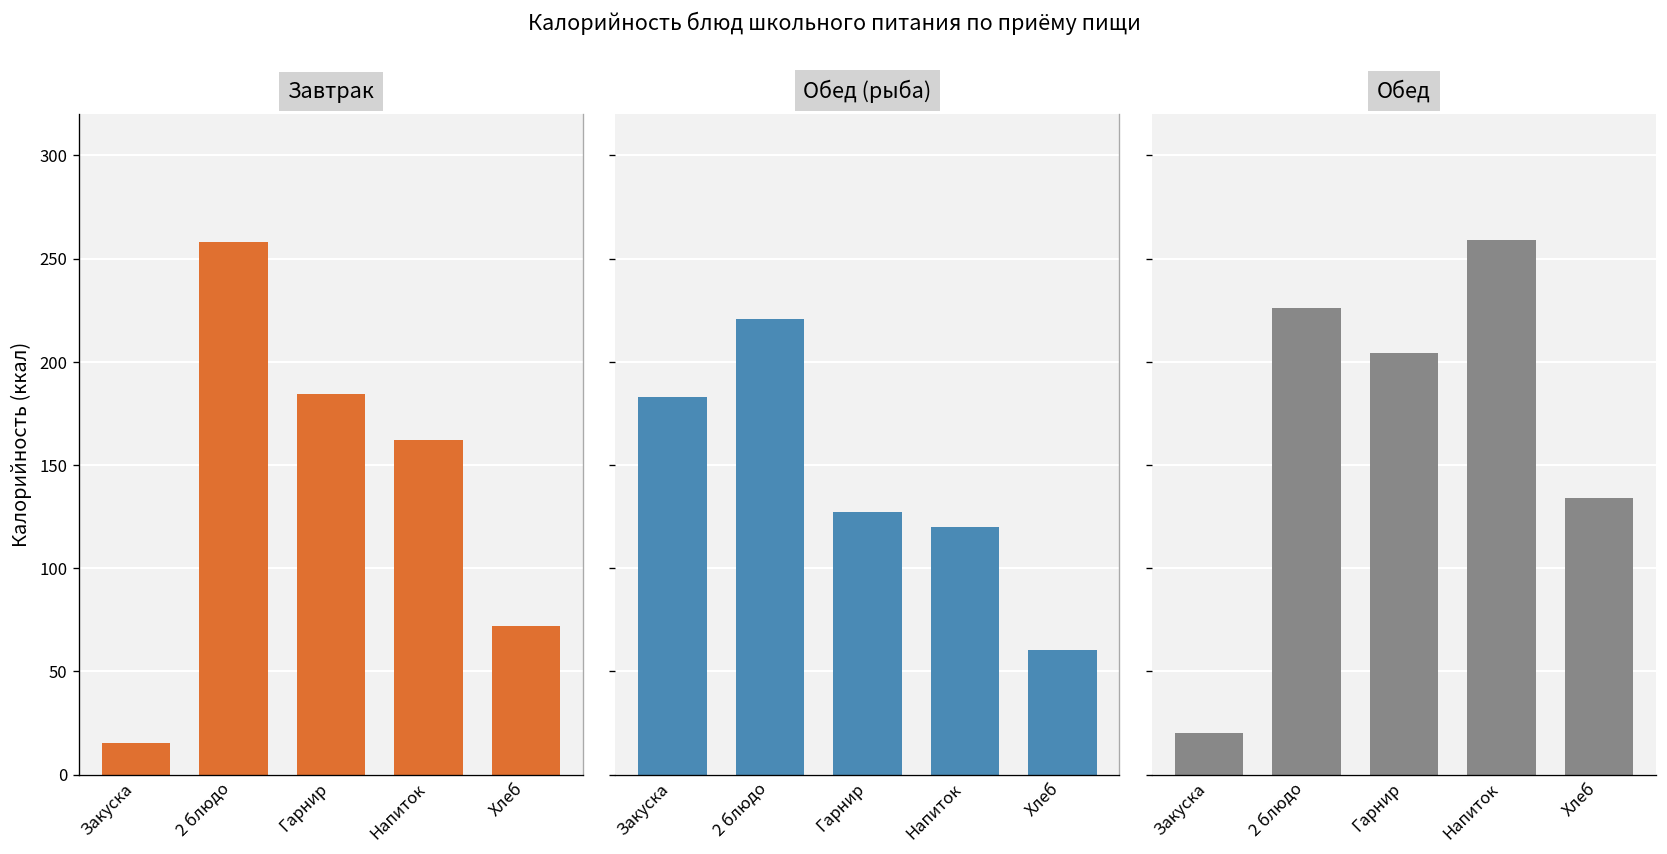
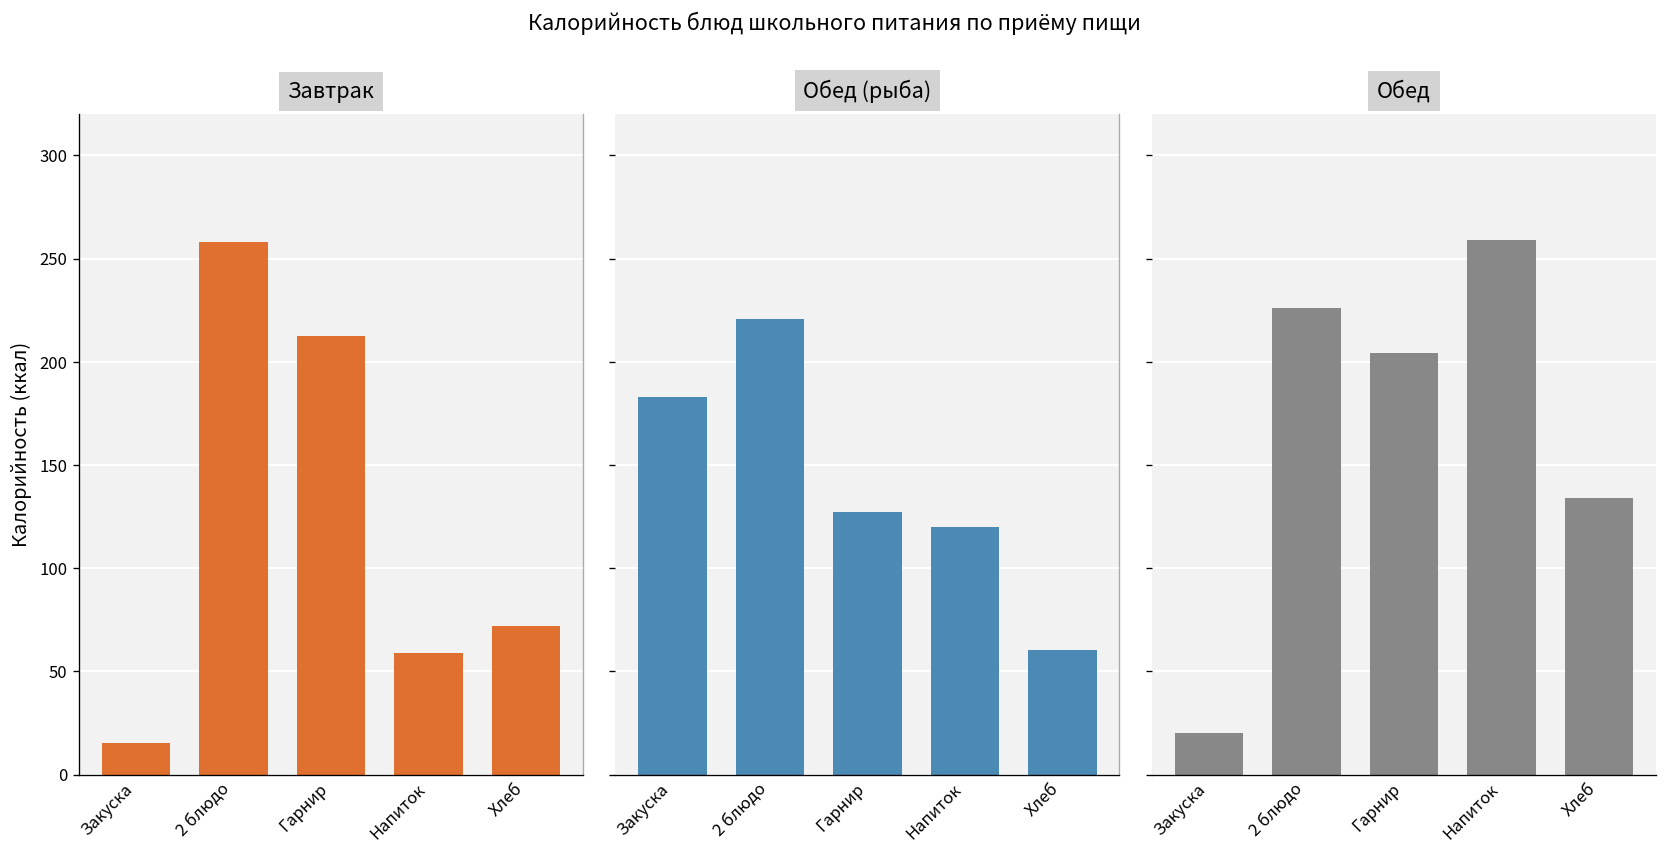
Завтрак, Гарнир: 185 -> 212
Завтрак, Напиток: 162 -> 59
